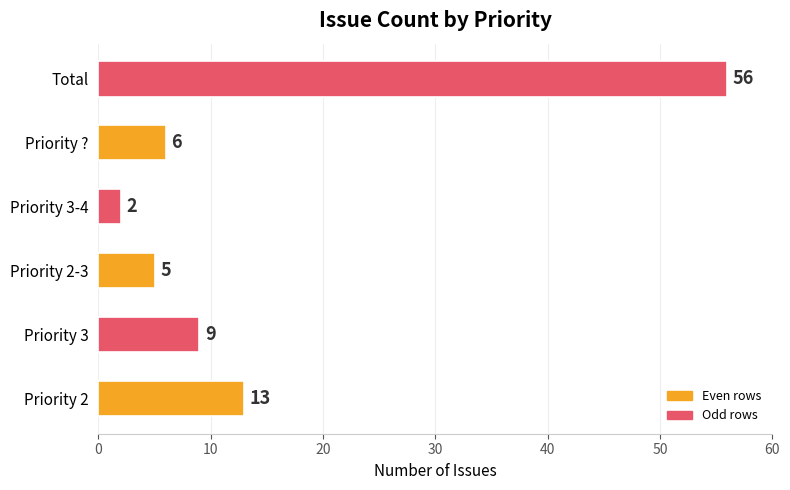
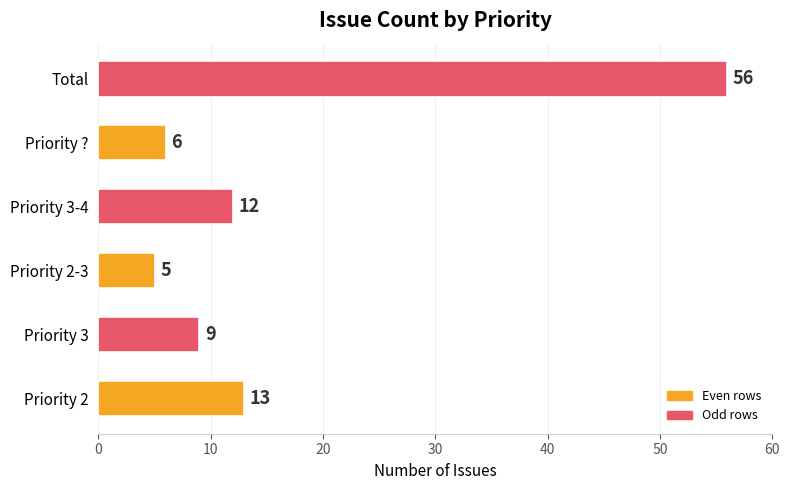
Priority 3-4: 2 -> 12
